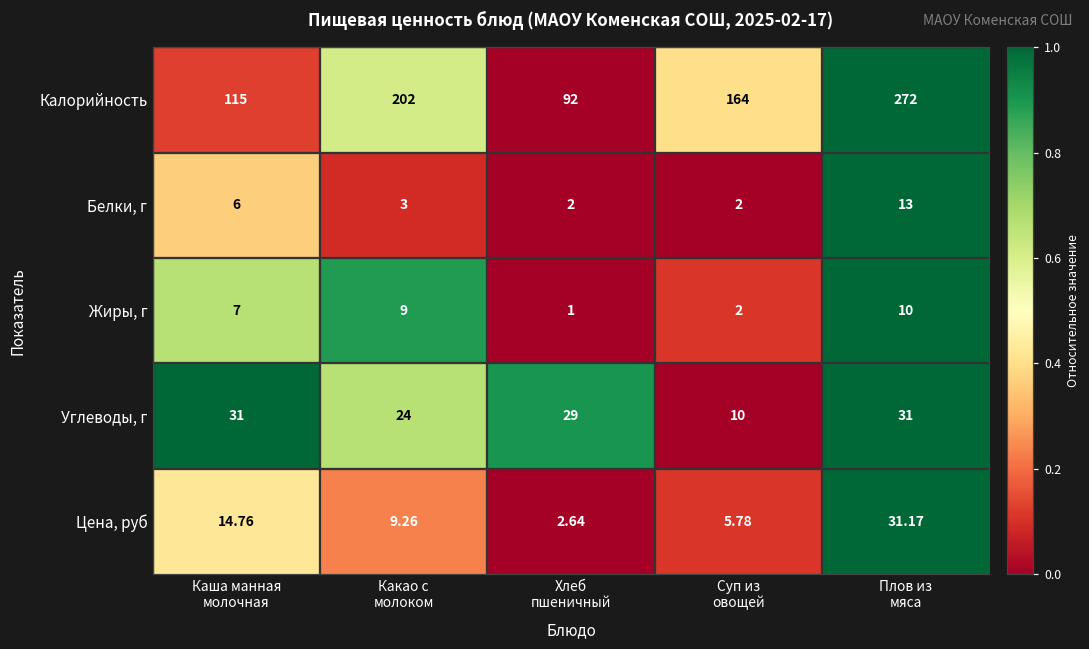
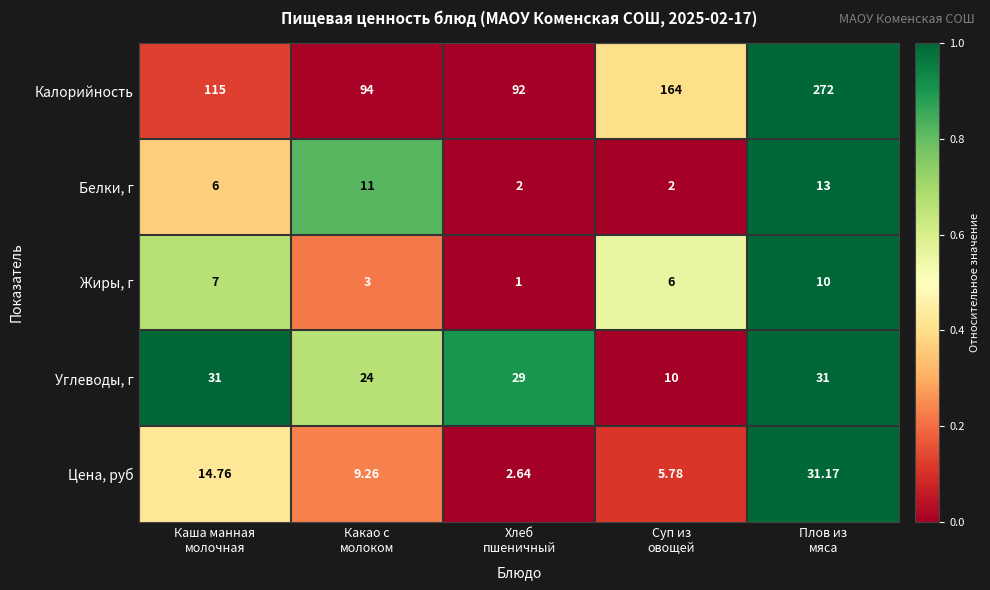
Калорийность, Какао с молоком: 202 -> 94
Белки, г, Какао с молоком: 3 -> 11
Жиры, г, Какао с молоком: 9 -> 3
Жиры, г, Суп из овощей: 2 -> 6
